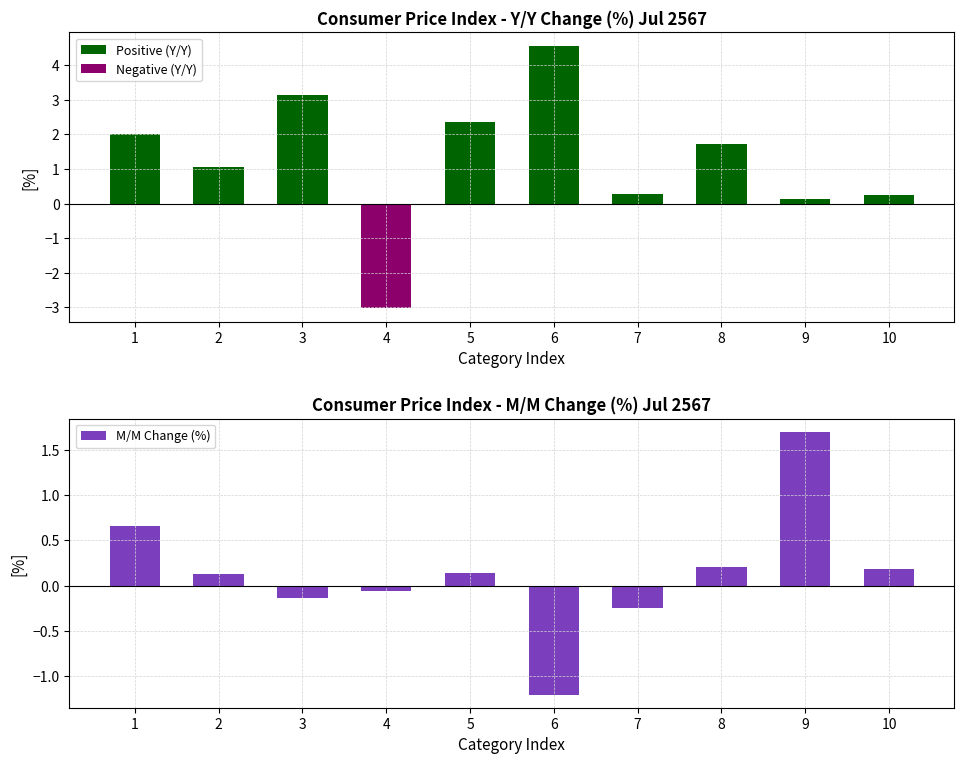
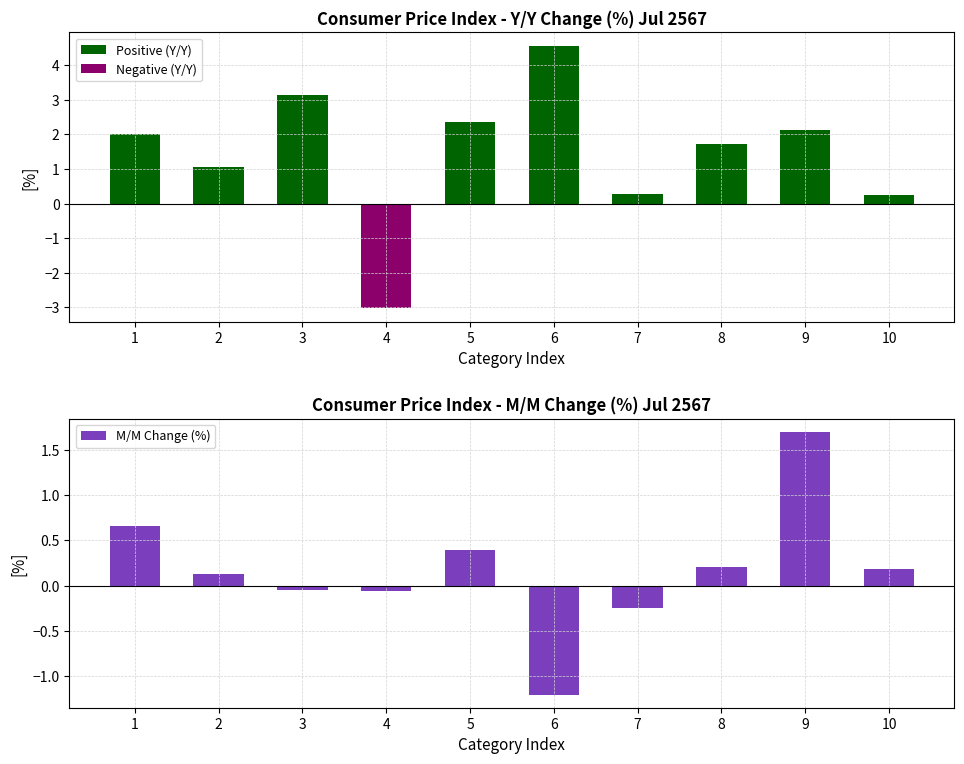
Consumer Price Index - Y/Y Change (%) Jul 2567, Positive (Y/Y), 9: 0.1 -> 2.1
Consumer Price Index - M/M Change (%) Jul 2567, 3: -0.14 -> -0.05
Consumer Price Index - M/M Change (%) Jul 2567, 5: 0.1 -> 0.4
